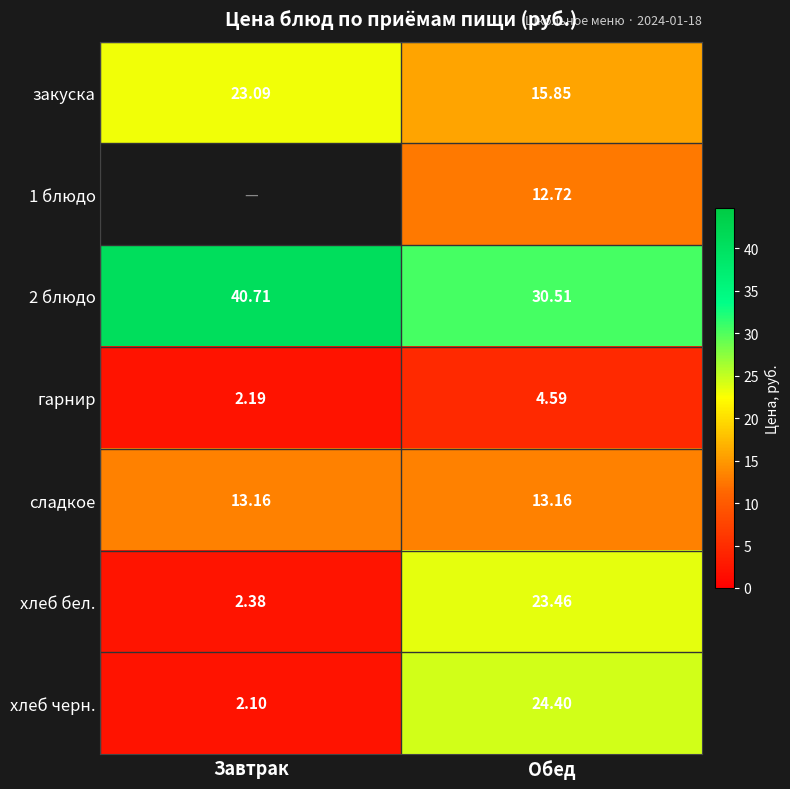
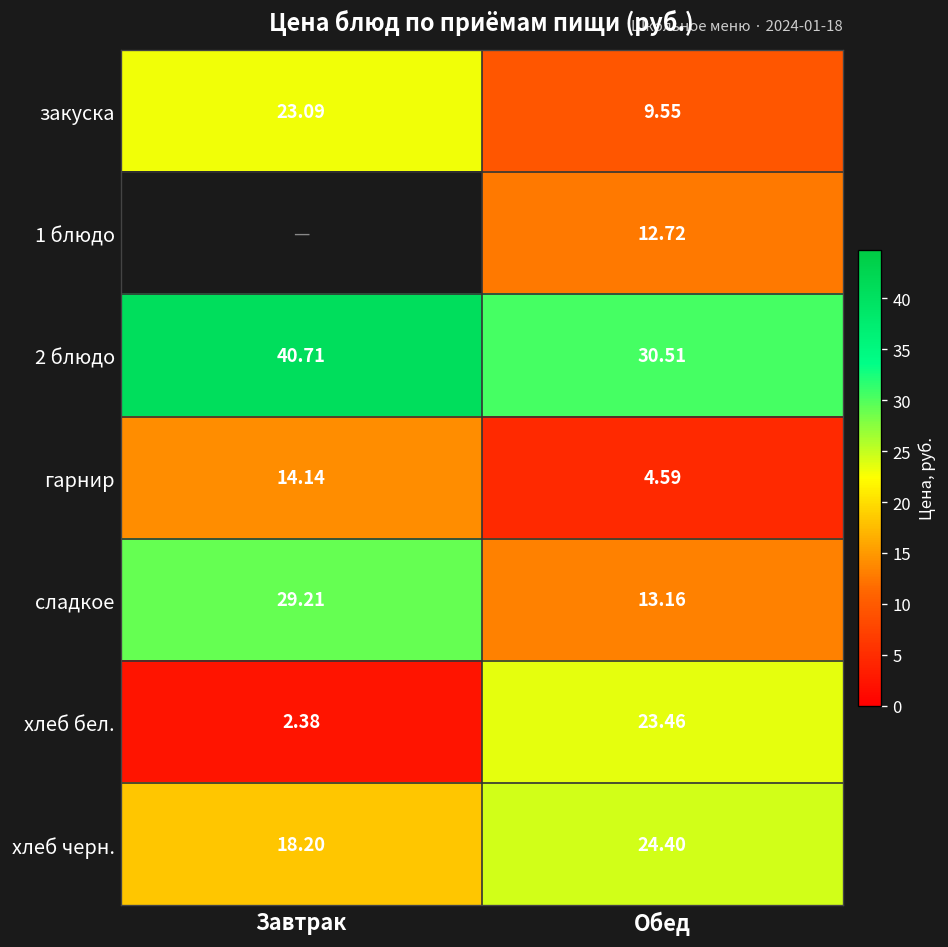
закуска, Обед: 15.85 -> 9.55
гарнир, Завтрак: 2.19 -> 14.14
сладкое, Завтрак: 13.16 -> 29.21
хлеб черн., Завтрак: 2.10 -> 18.20
